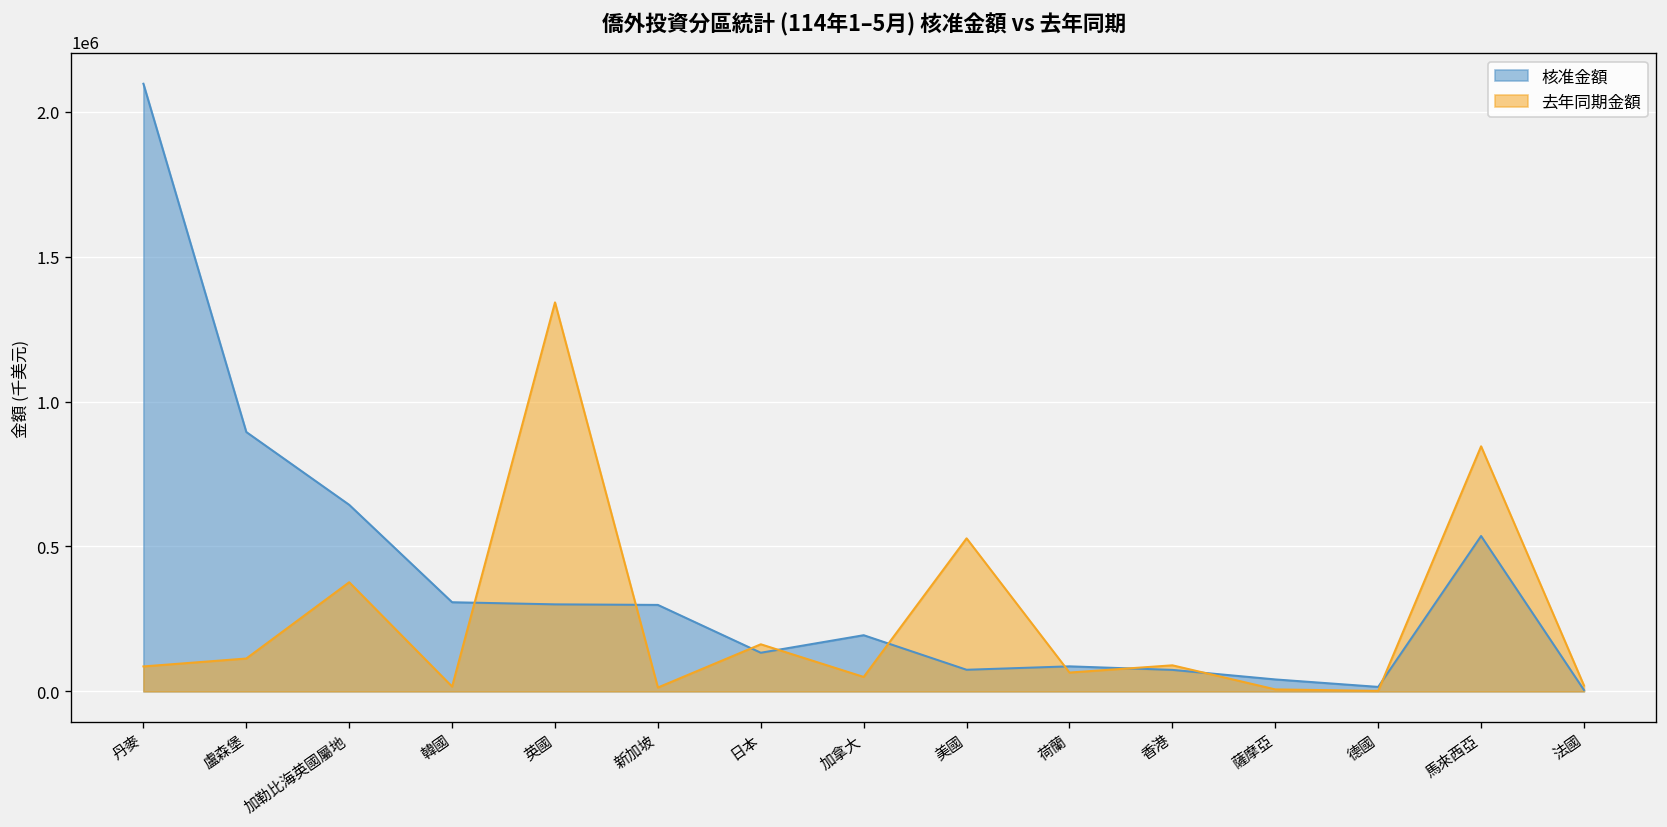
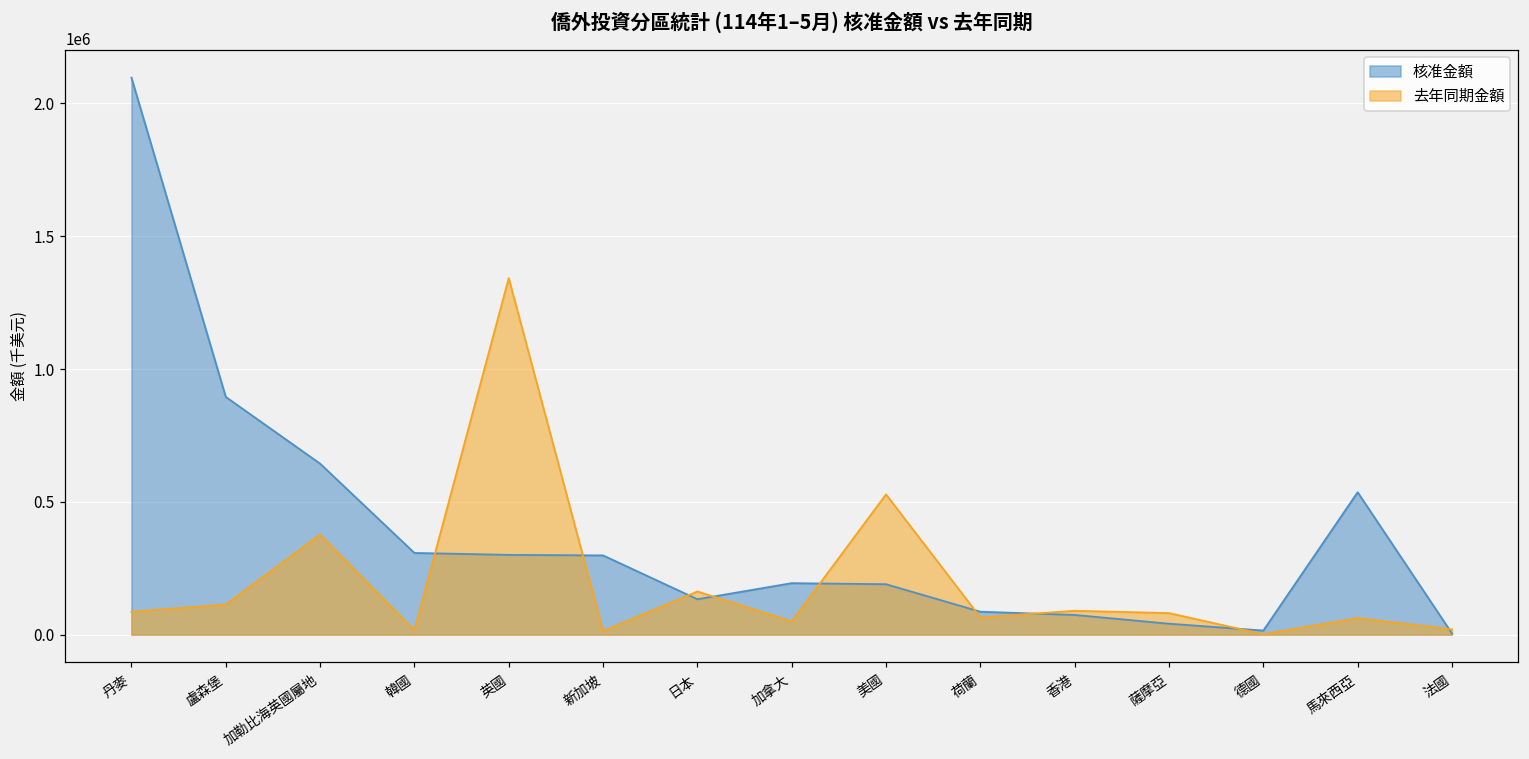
核准金額, 美國: 70000 -> 190000
去年同期金額, 薩摩亞: 10000 -> 80000
去年同期金額, 馬來西亞: 850000 -> 60000
